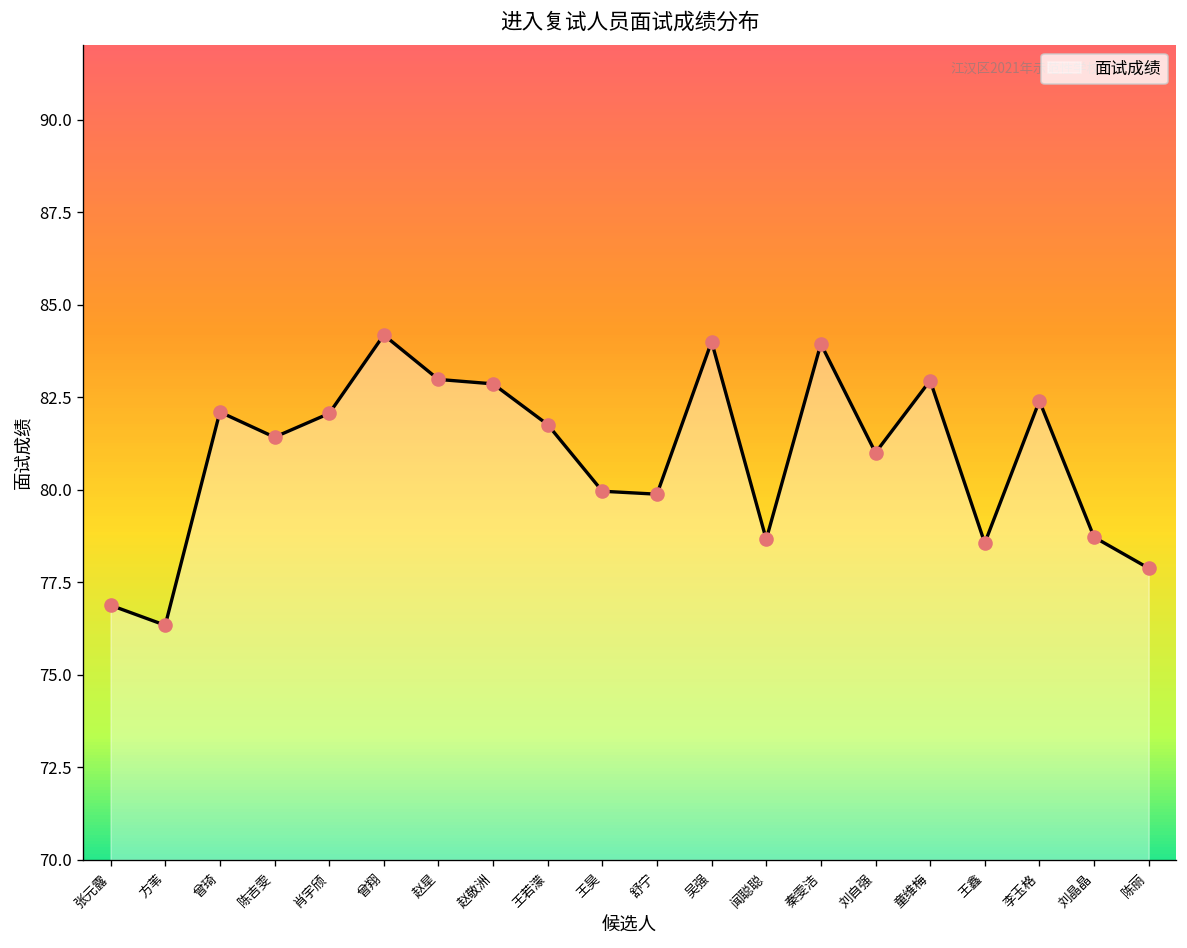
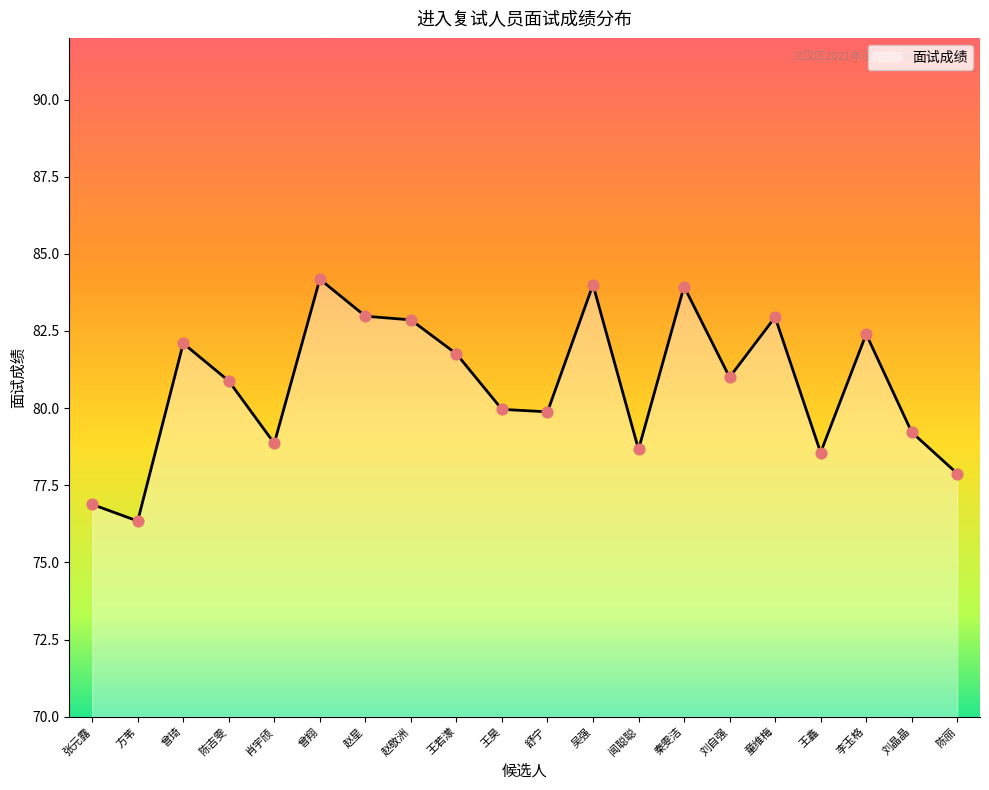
陈吉雯: 81.4 -> 80.9
肖宇颀: 82.1 -> 78.9
刘晶晶: 78.7 -> 79.2
